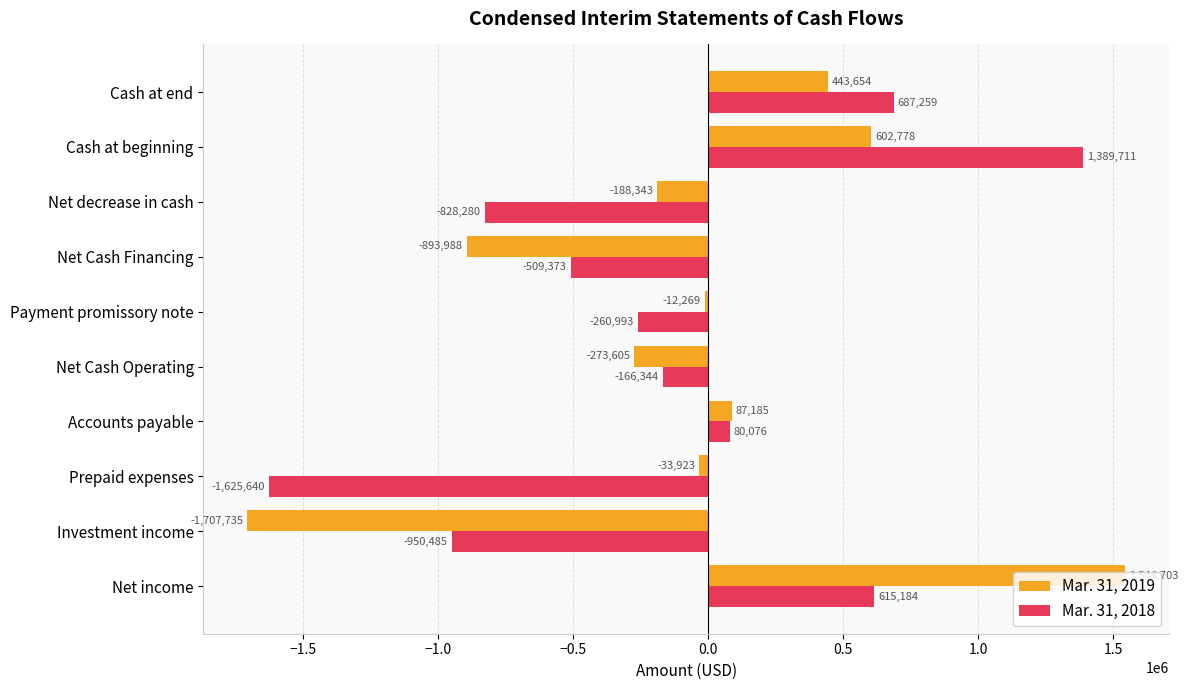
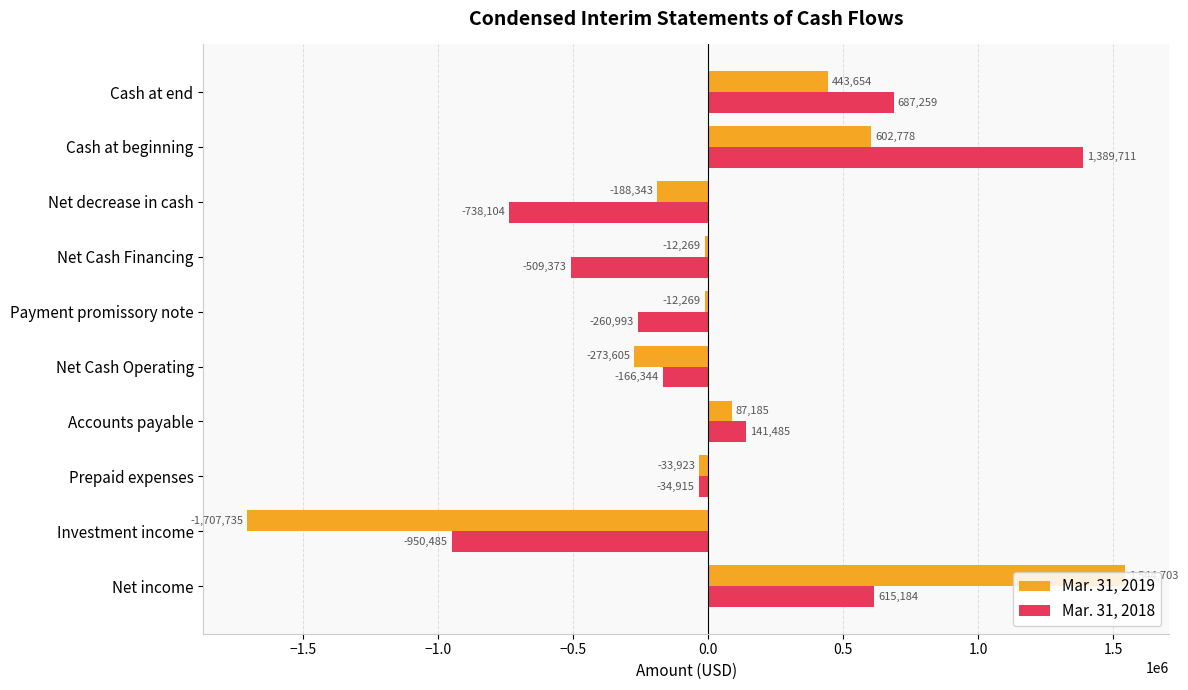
Mar. 31, 2018, Net decrease in cash: -828,280 -> -738,104
Mar. 31, 2019, Net Cash Financing: -893,988 -> -12,269
Mar. 31, 2018, Accounts payable: 80,076 -> 141,485
Mar. 31, 2018, Prepaid expenses: -1,625,640 -> -34,915
